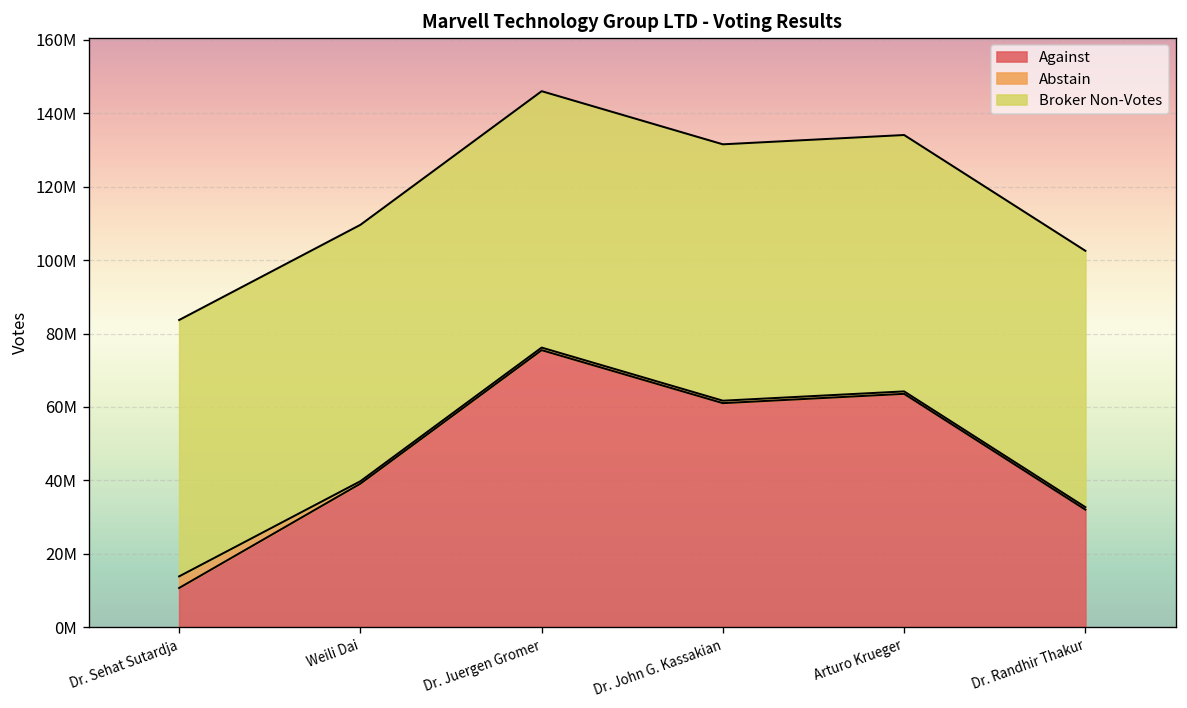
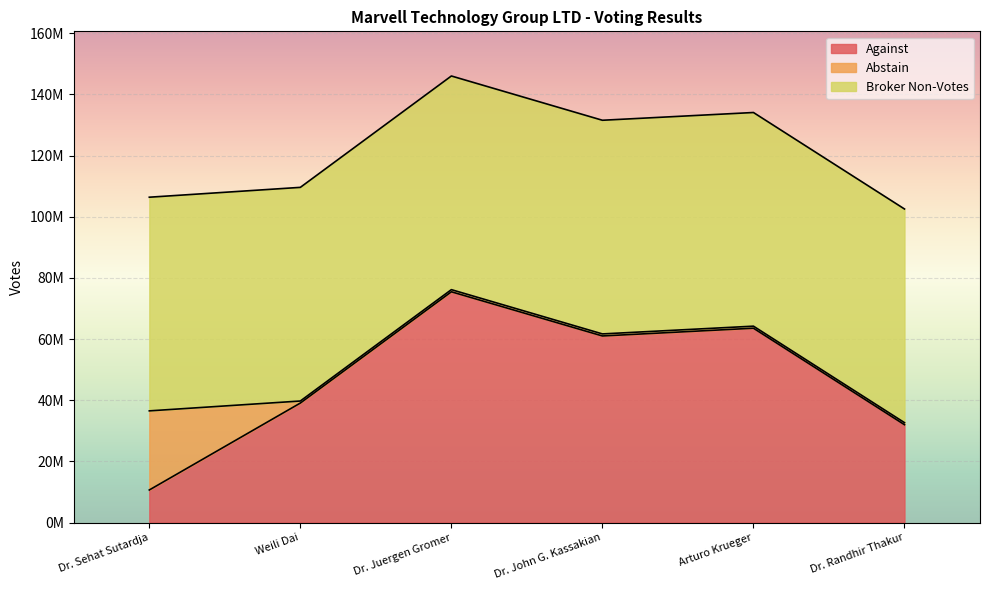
Abstain, Dr. Sehat Sutardja: 3000000 -> 26000000
